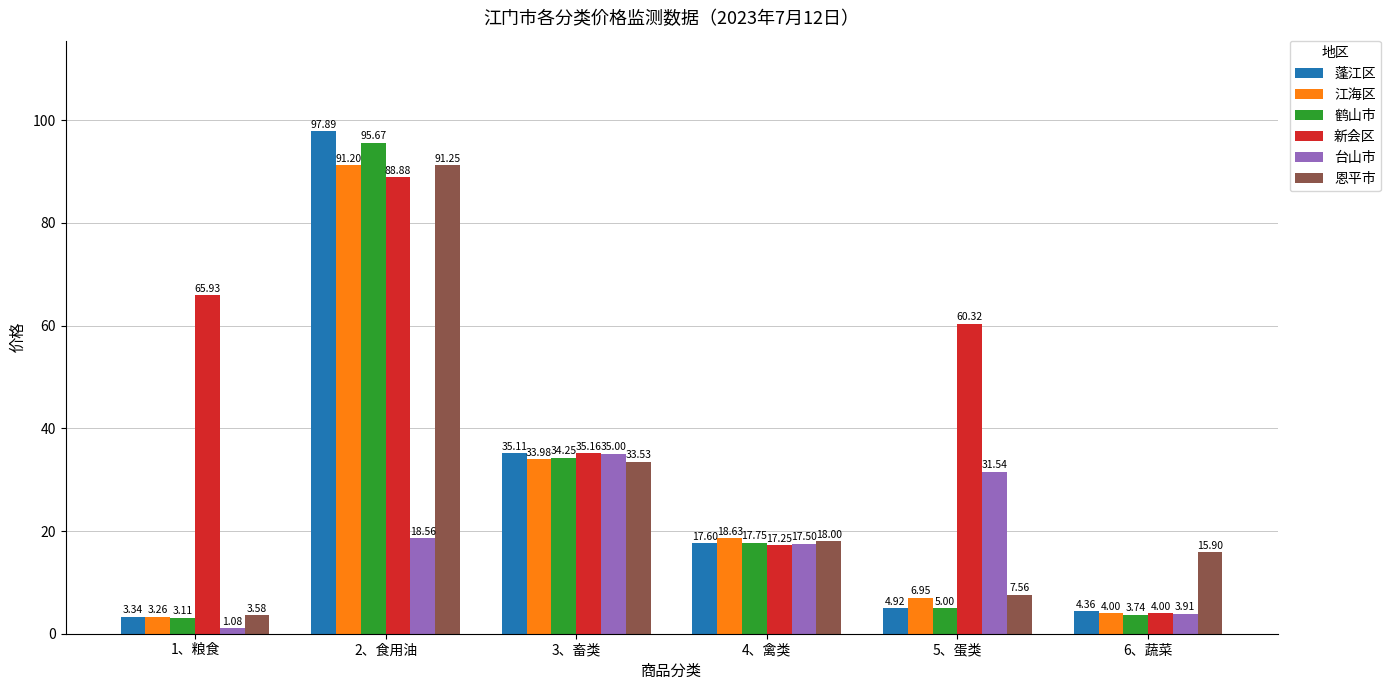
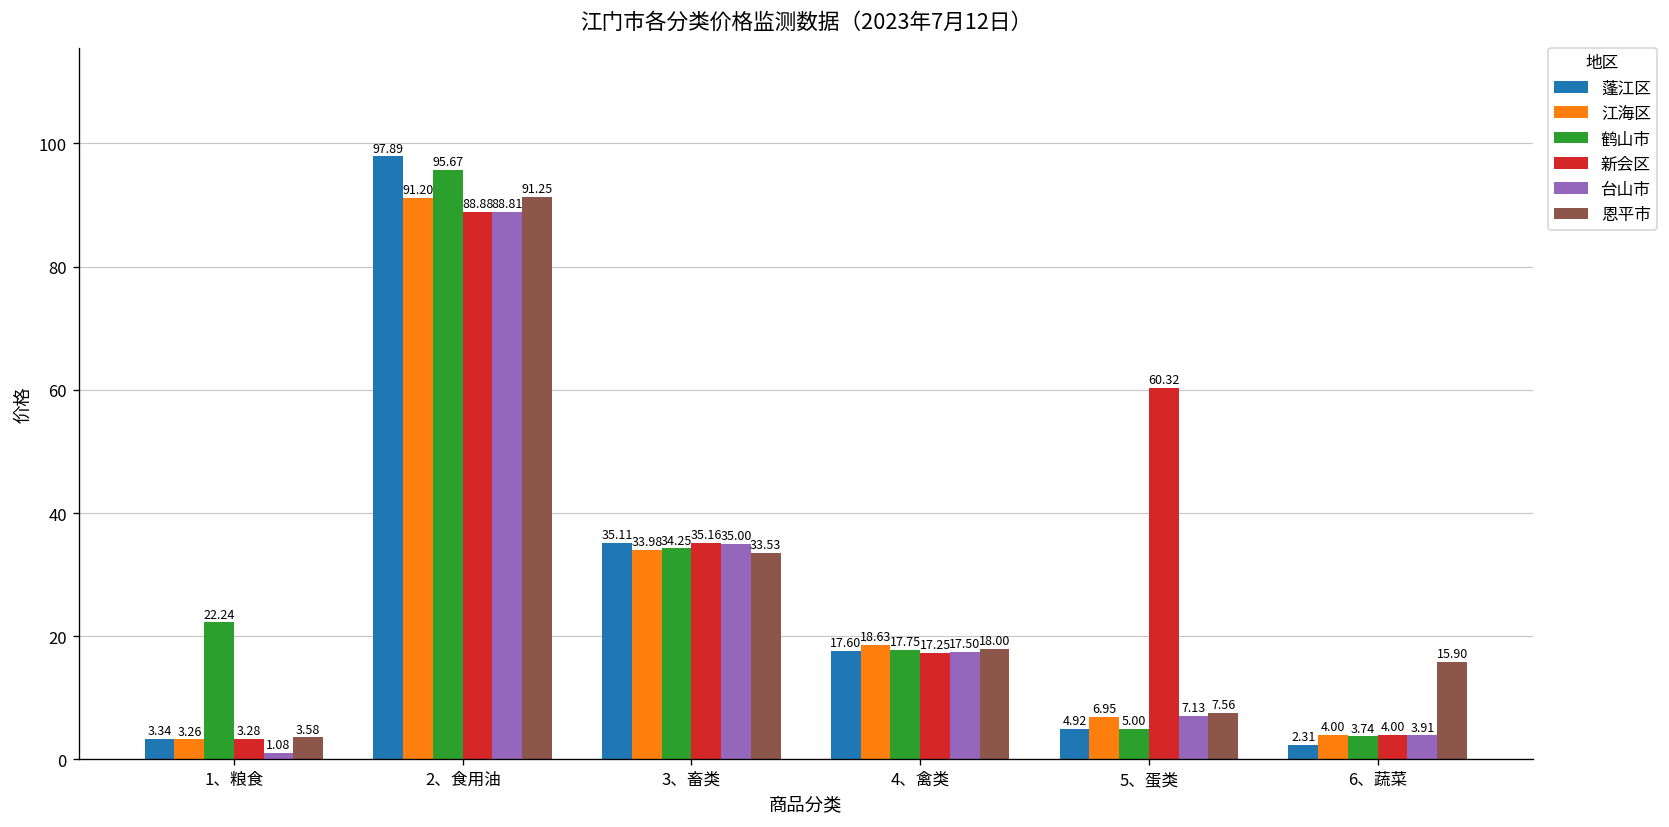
鹤山市, 1、粮食: 3.11 -> 22.24
新会区, 1、粮食: 65.93 -> 3.28
台山市, 2、食用油: 18.56 -> 88.81
台山市, 5、蛋类: 31.54 -> 7.13
蓬江区, 6、蔬菜: 4.36 -> 2.31
